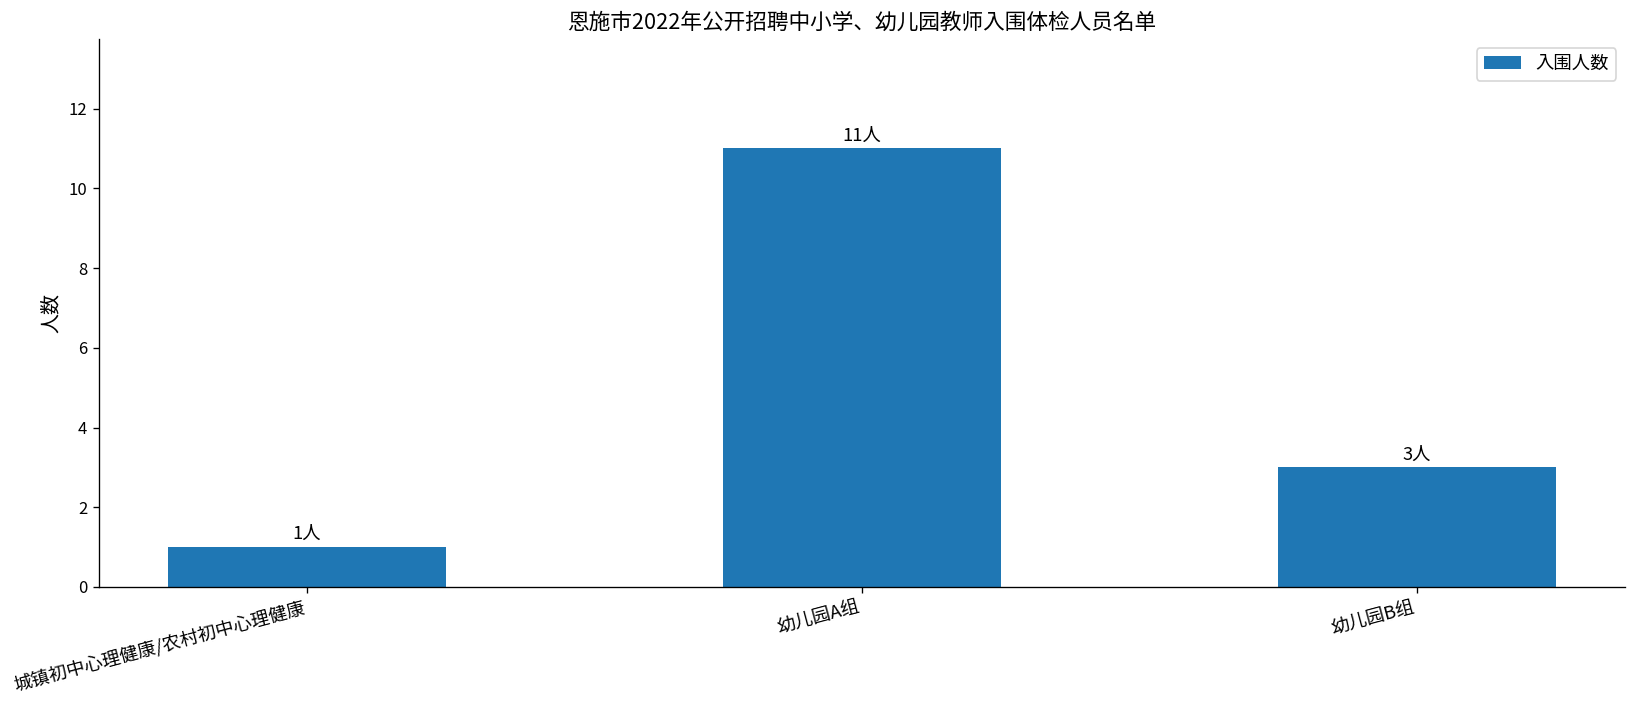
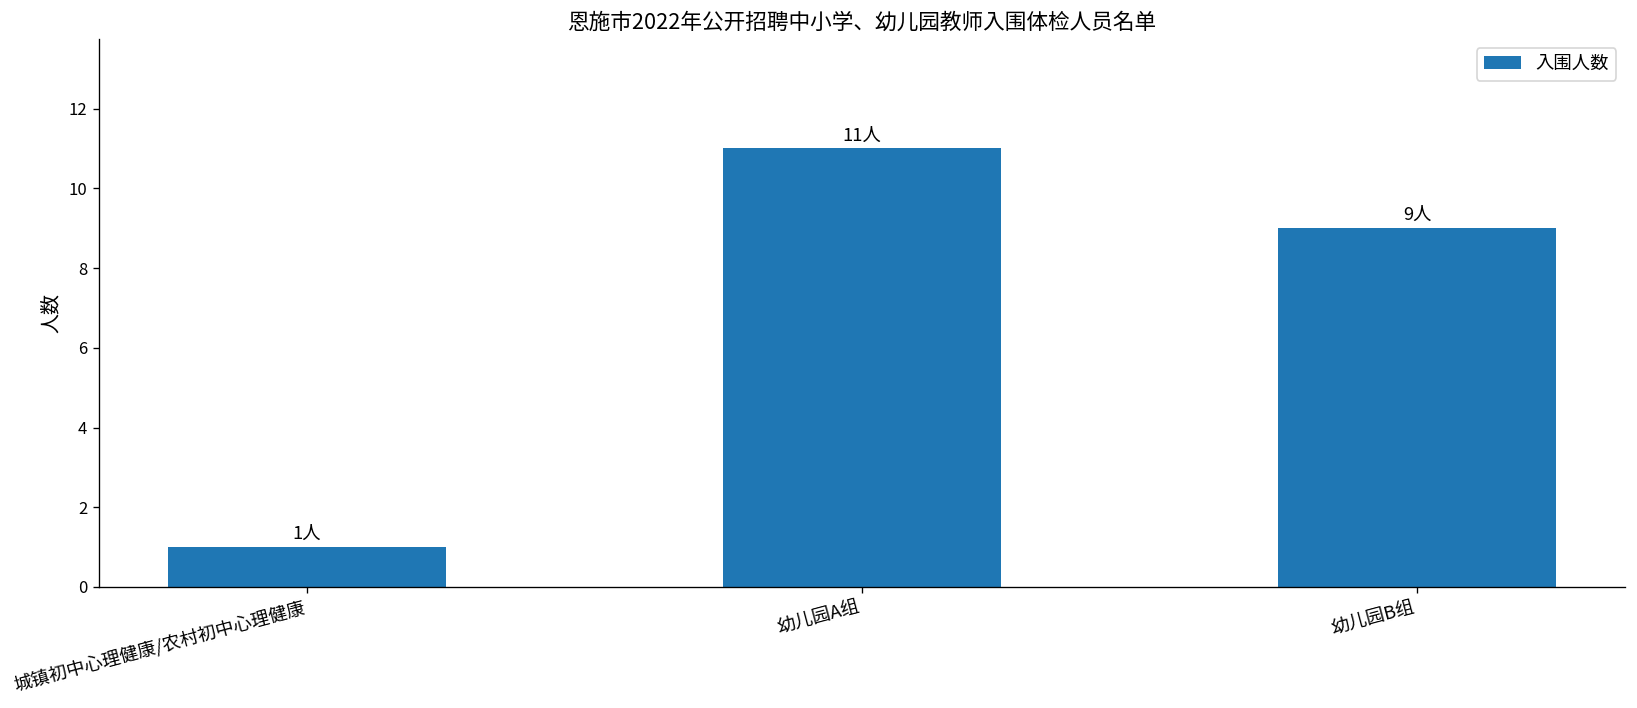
幼儿园B组: 3人 -> 9人
